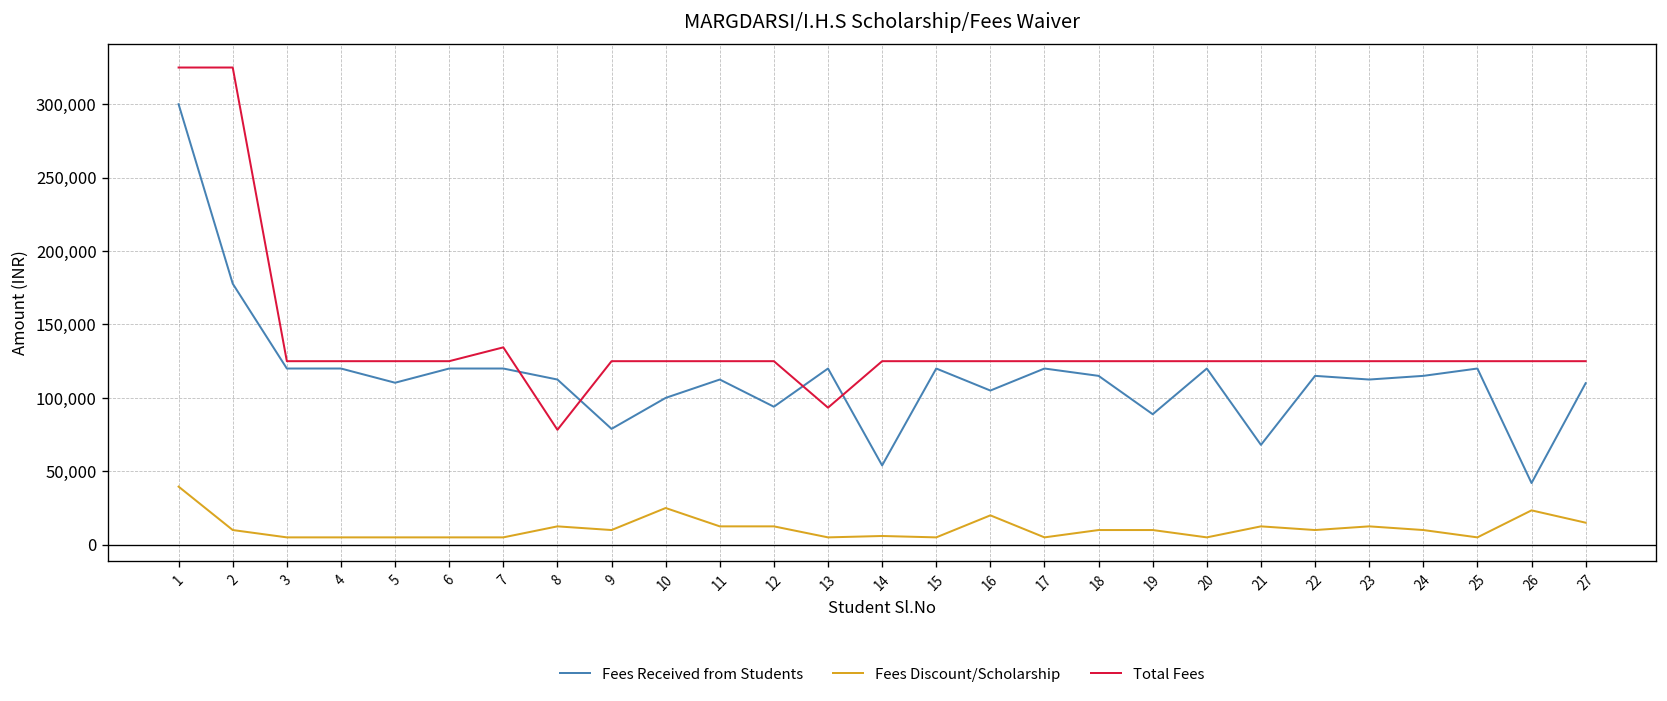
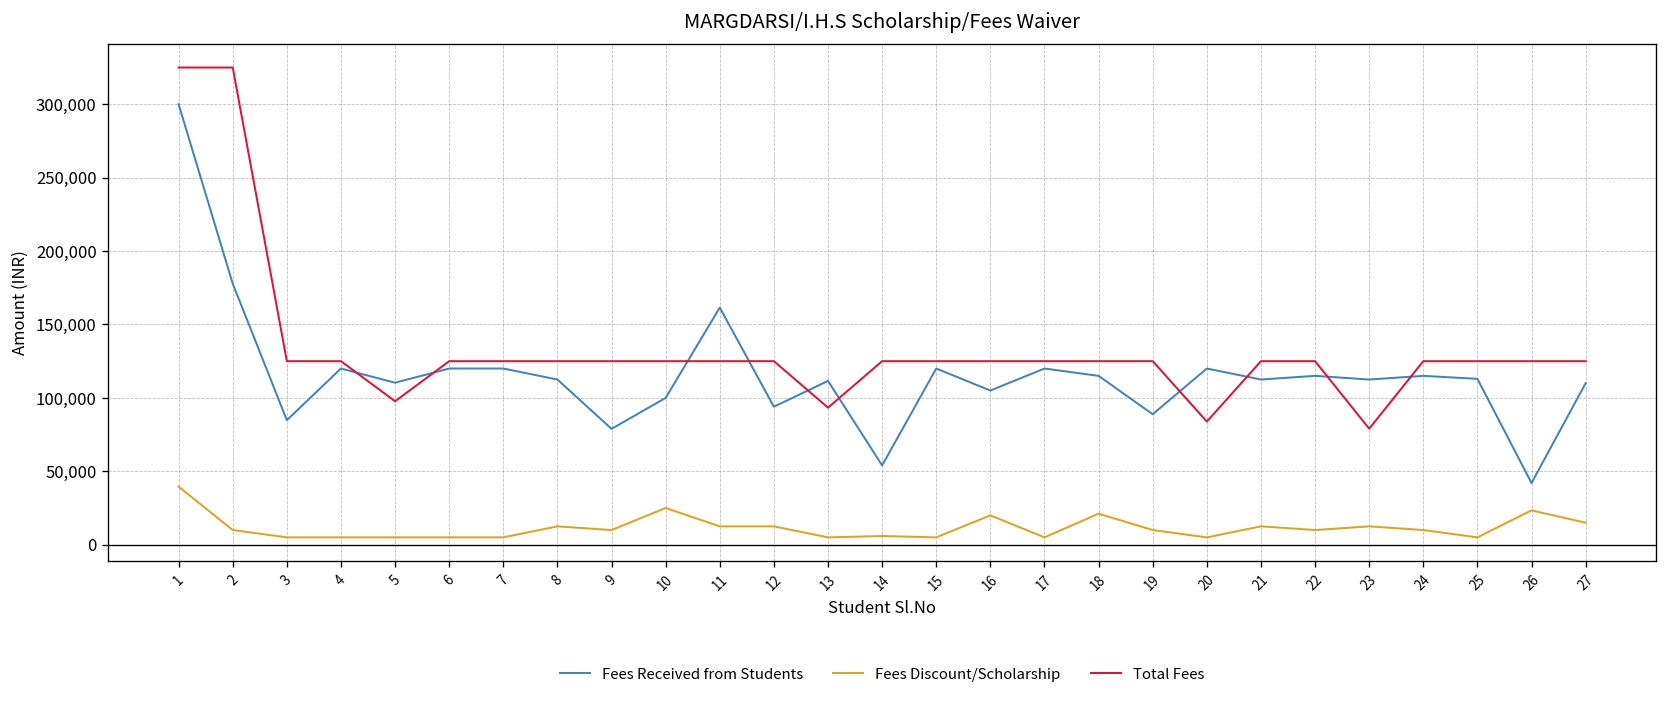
Fees Received from Students, 3: 120,000 -> 85,000
Total Fees, 5: 125,000 -> 98,000
Total Fees, 7: 134,000 -> 125,000
Total Fees, 8: 78,000 -> 125,000
Fees Received from Students, 11: 113,000 -> 161,000
Fees Received from Students, 13: 120,000 -> 112,000
Fees Discount/Scholarship, 18: 10,000 -> 21,000
Total Fees, 20: 125,000 -> 84,000
Fees Received from Students, 21: 68,000 -> 113,000
Total Fees, 23: 125,000 -> 79,000
Fees Received from Students, 25: 120,000 -> 113,000
